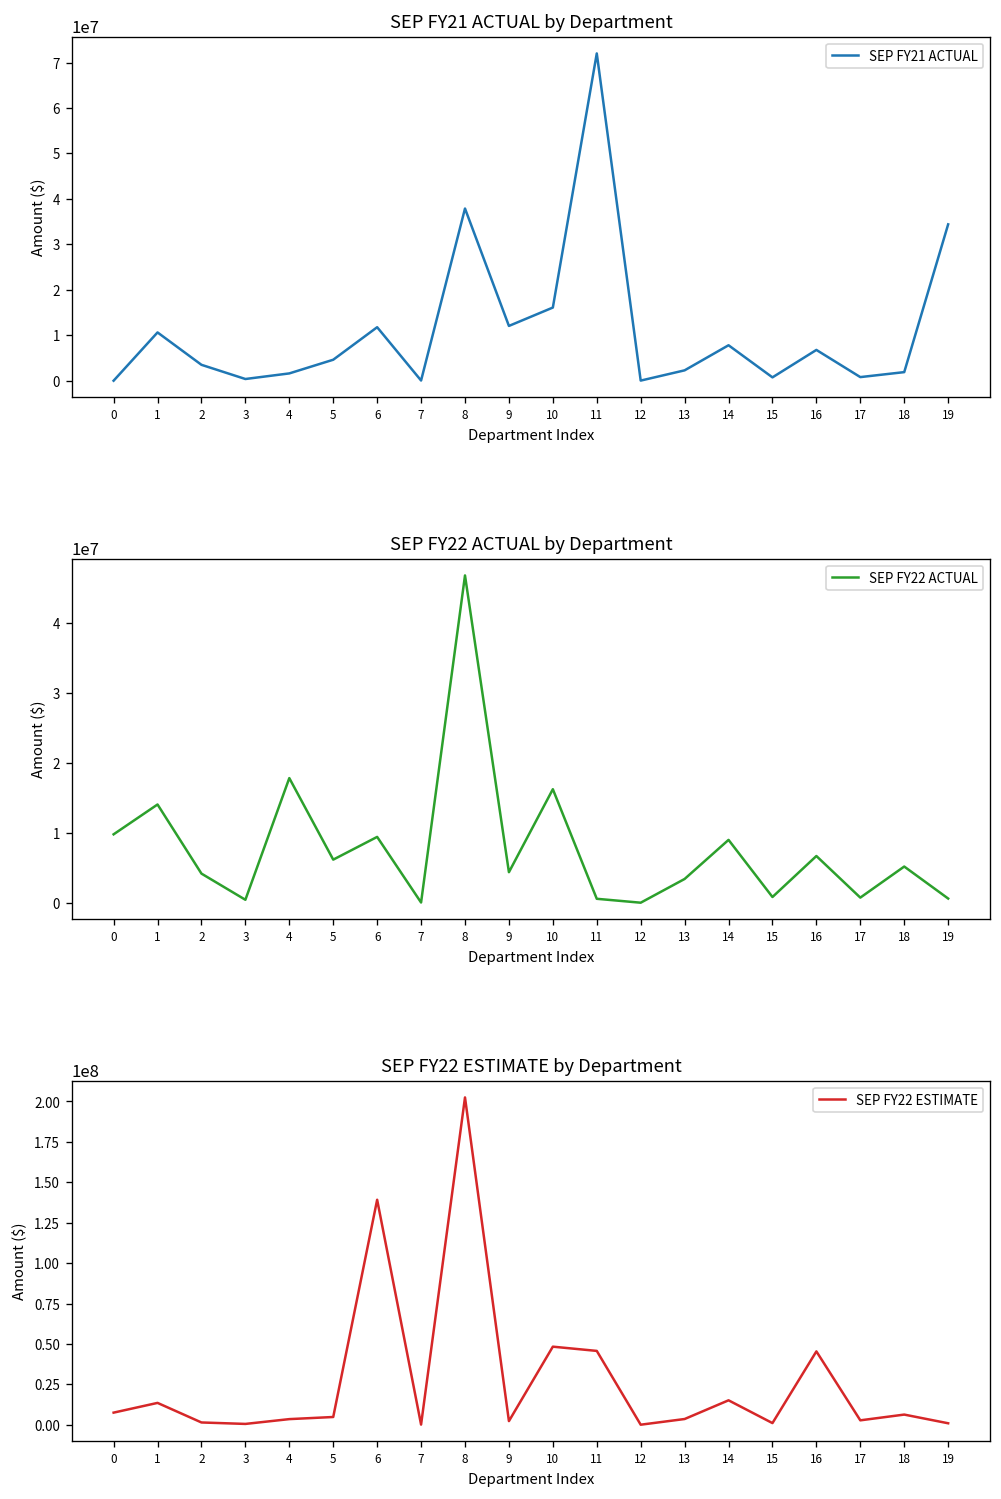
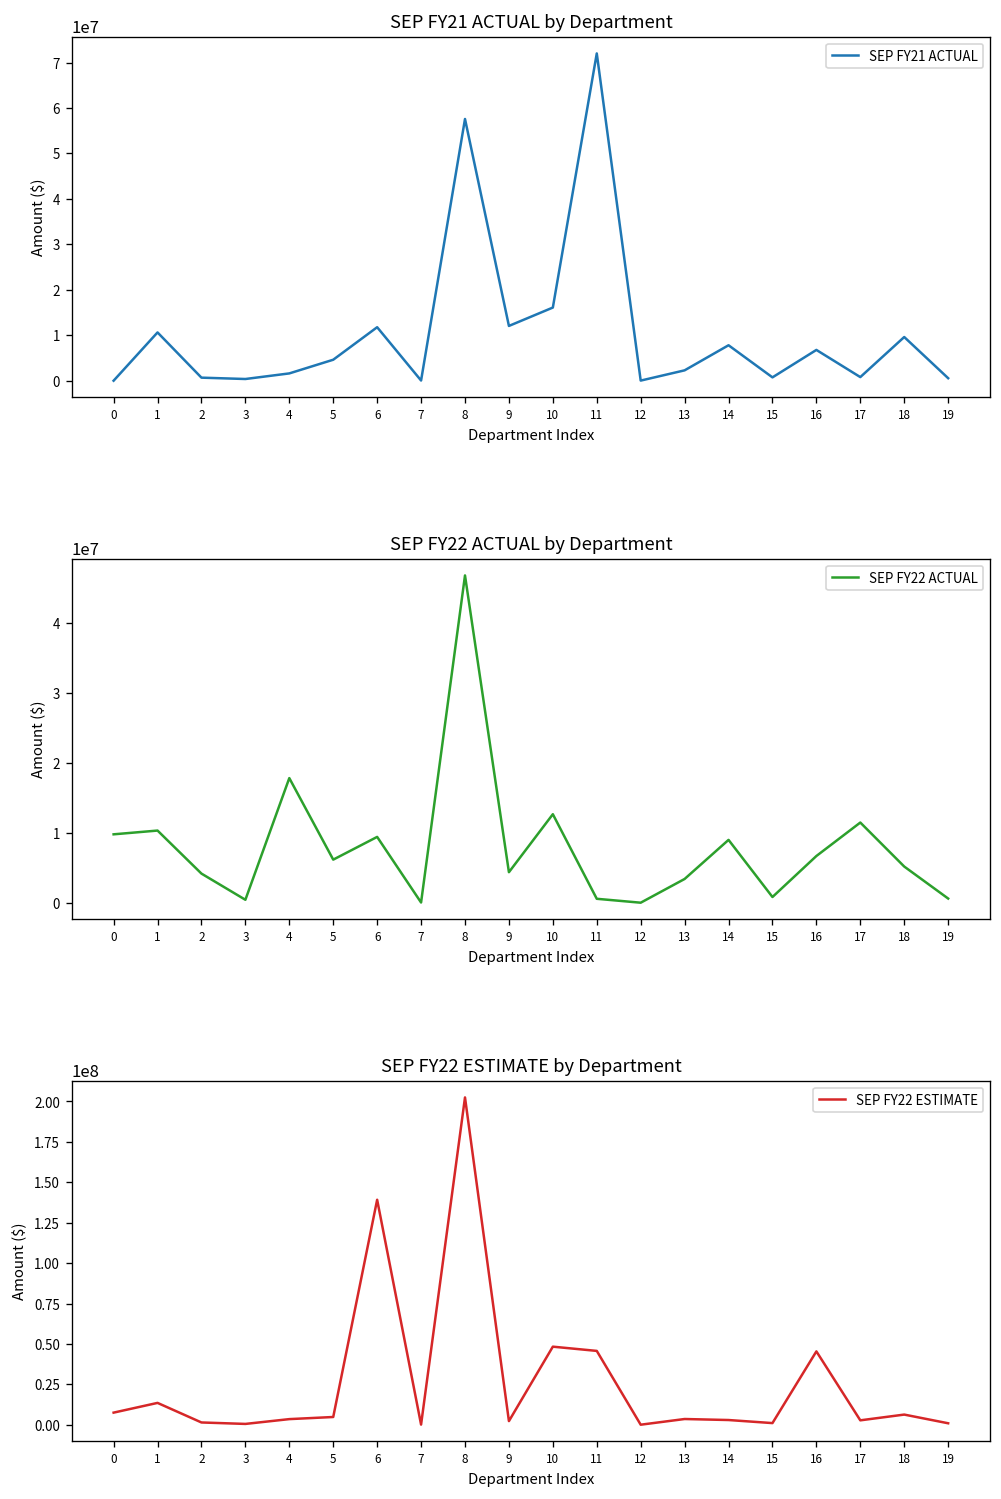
SEP FY21 ACTUAL by Department, 2: 3000000 -> 1000000
SEP FY21 ACTUAL by Department, 8: 38000000 -> 58000000
SEP FY21 ACTUAL by Department, 18: 2000000 -> 10000000
SEP FY21 ACTUAL by Department, 19: 34000000 -> 1000000
SEP FY22 ACTUAL by Department, 1: 14000000 -> 10000000
SEP FY22 ACTUAL by Department, 10: 16000000 -> 13000000
SEP FY22 ACTUAL by Department, 17: 1000000 -> 11000000
SEP FY22 ESTIMATE by Department, 14: 15000000 -> 3000000
